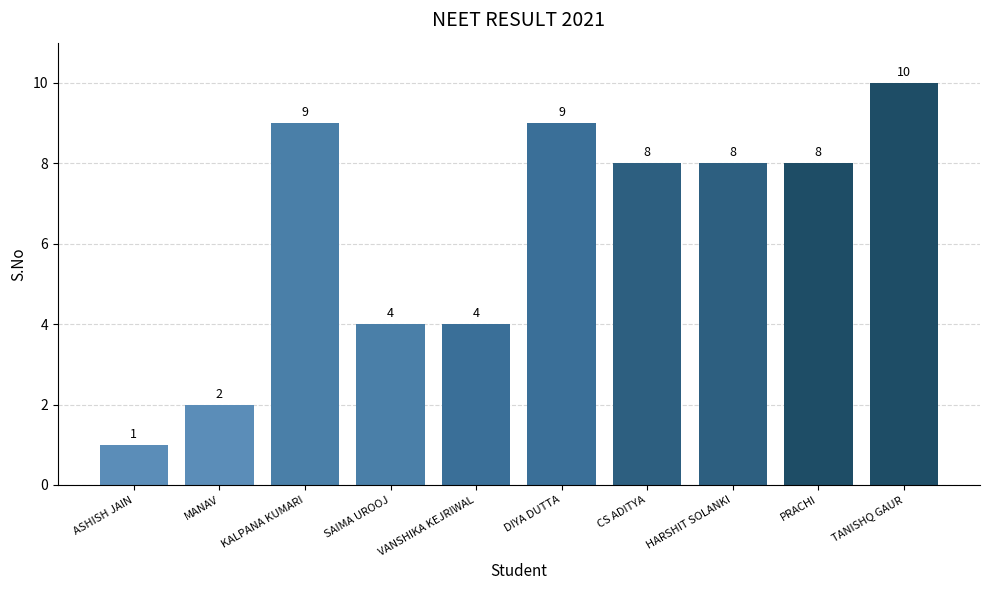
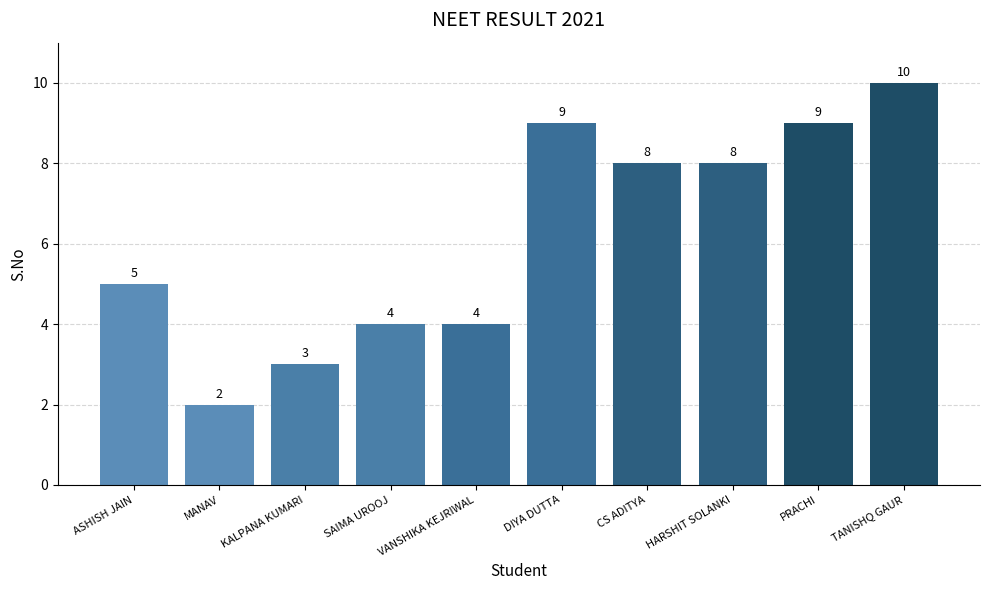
ASHISH JAIN: 1 -> 5
KALPANA KUMARI: 9 -> 3
PRACHI: 8 -> 9
